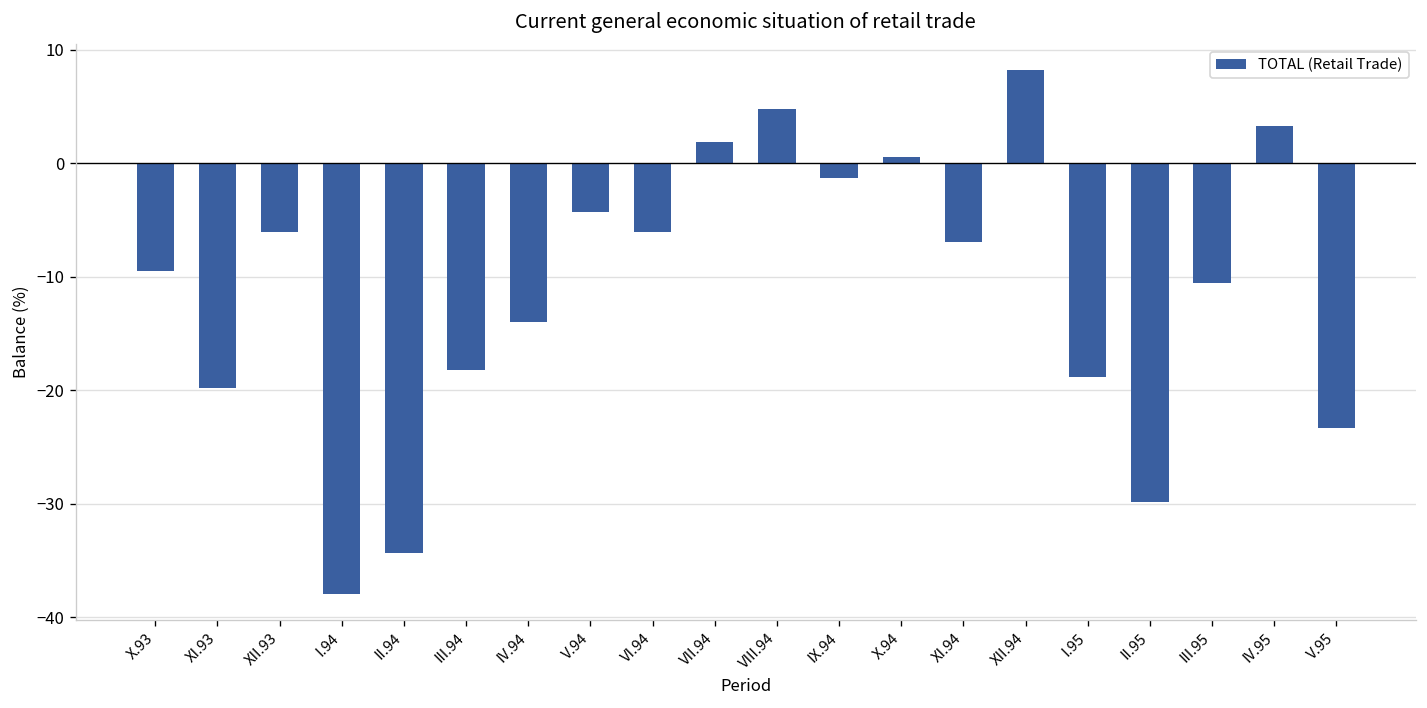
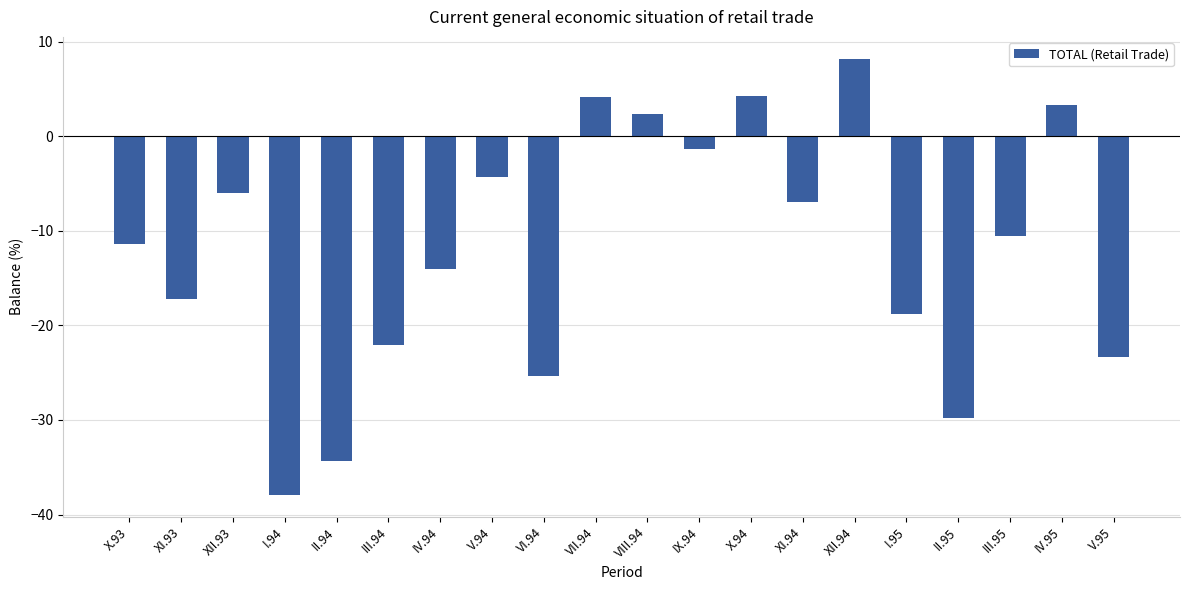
X.93: -10 -> -11
XI.93: -20 -> -17
III.94: -18 -> -22
VI.94: -6 -> -25
VII.94: 2 -> 4
VIII.94: 5 -> 2
X.94: 1 -> 4
